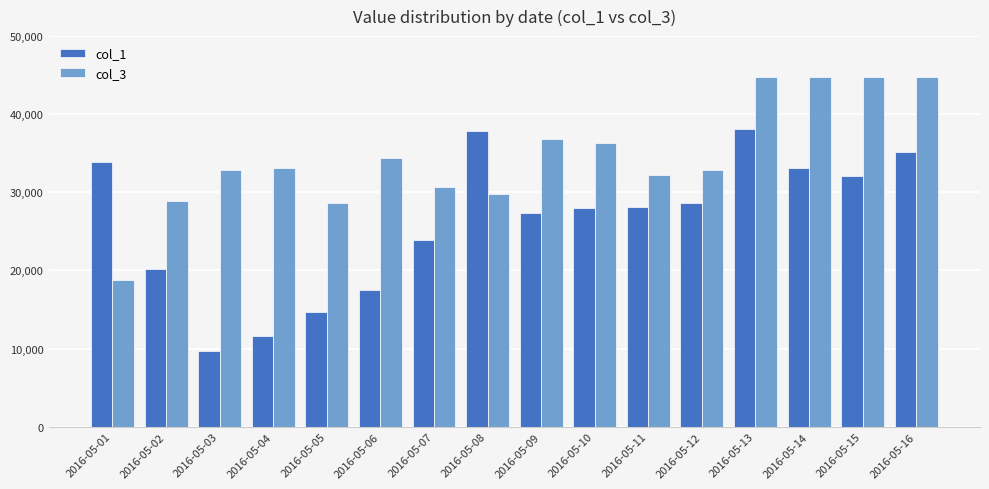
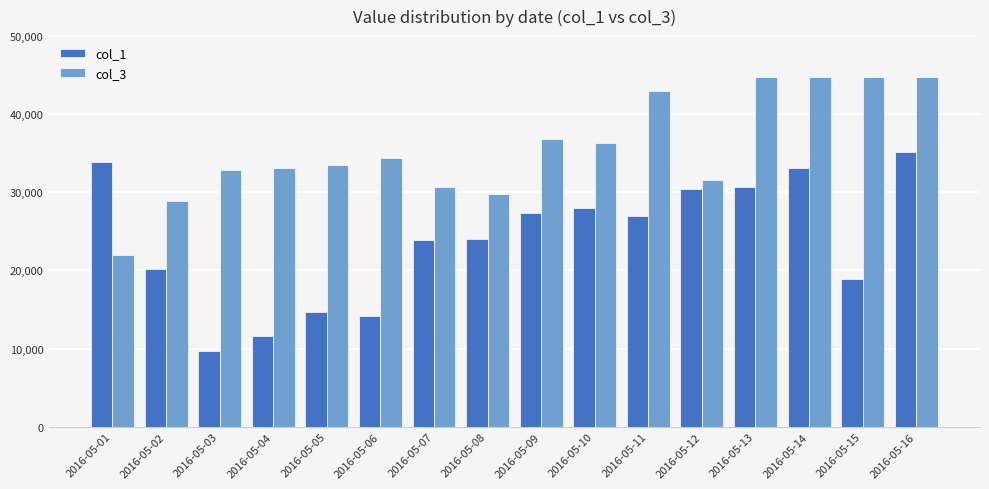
col_3, 2016-05-01: 19,000 -> 22,000
col_3, 2016-05-05: 29,000 -> 33,000
col_1, 2016-05-06: 18,000 -> 14,000
col_1, 2016-05-08: 38,000 -> 24,000
col_1, 2016-05-11: 28,000 -> 27,000
col_3, 2016-05-11: 32,000 -> 43,000
col_1, 2016-05-12: 29,000 -> 30,000
col_3, 2016-05-12: 33,000 -> 32,000
col_1, 2016-05-13: 38,000 -> 31,000
col_1, 2016-05-15: 32,000 -> 19,000
